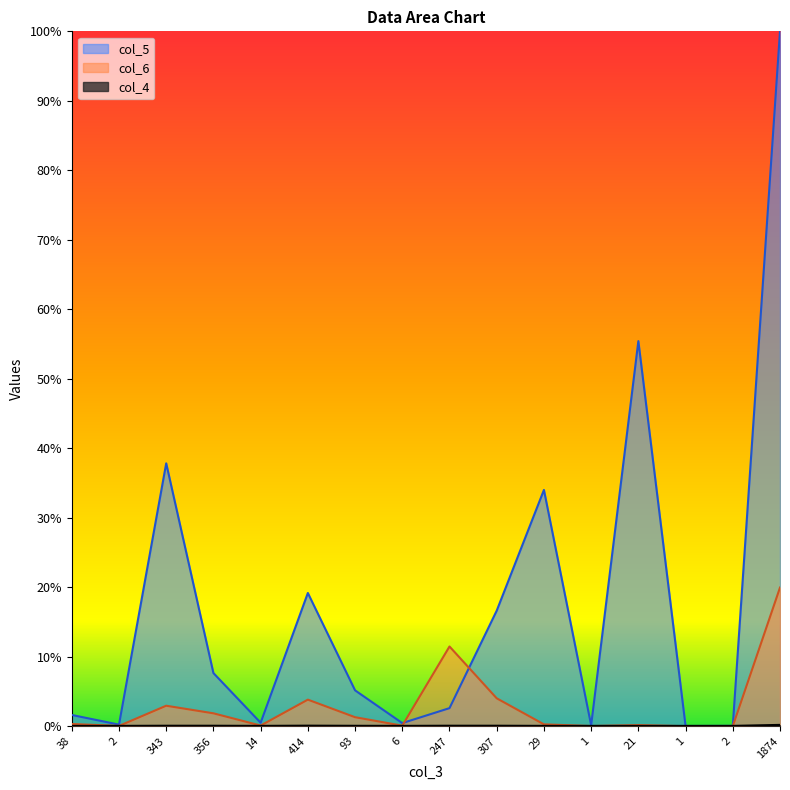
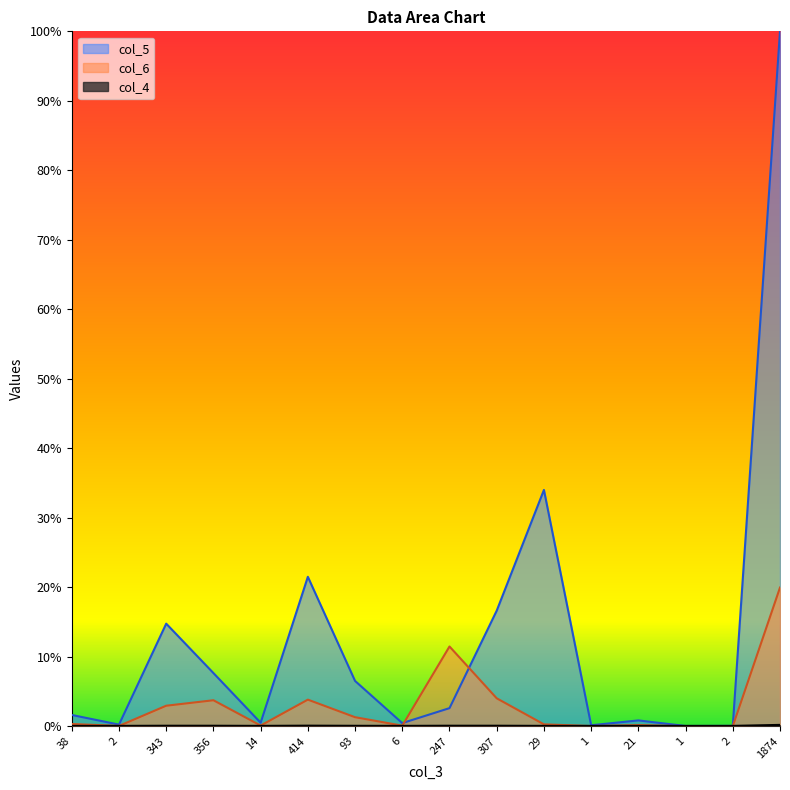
col_5, 343: 38% -> 15%
col_6, 356: 2% -> 4%
col_5, 414: 19% -> 22%
col_5, 93: 5% -> 7%
col_5, 21: 55% -> 1%
